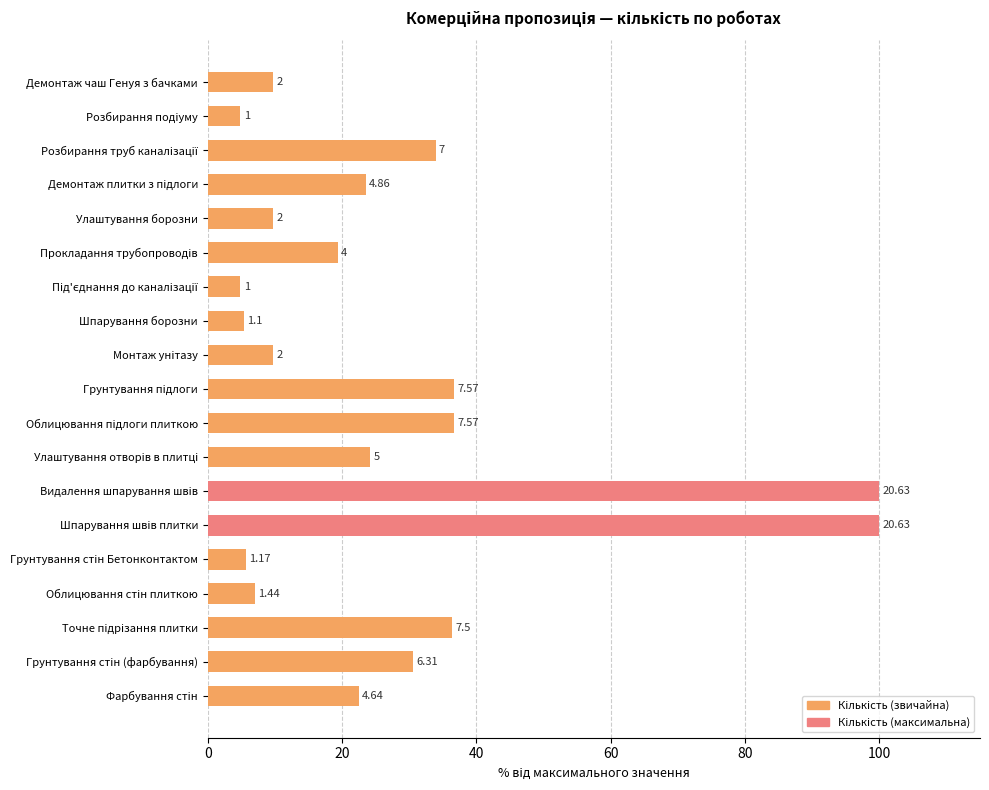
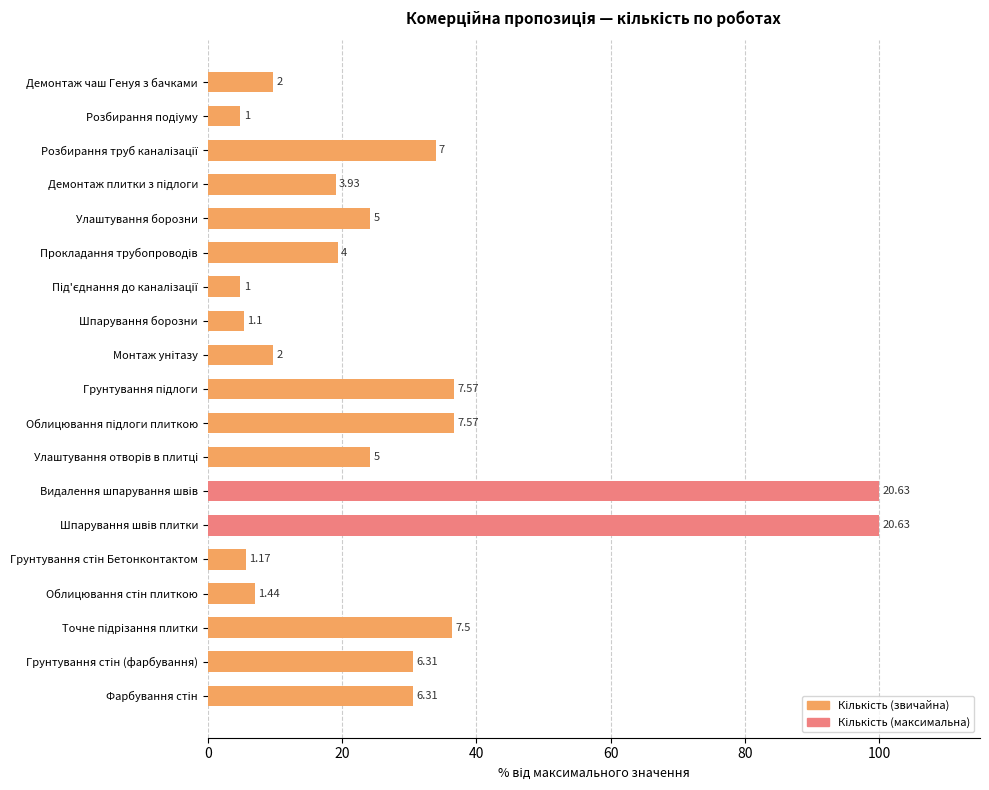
Демонтаж плитки з підлоги: 4.86 -> 3.93
Улаштування борозни: 2 -> 5
Фарбування стін: 4.64 -> 6.31
